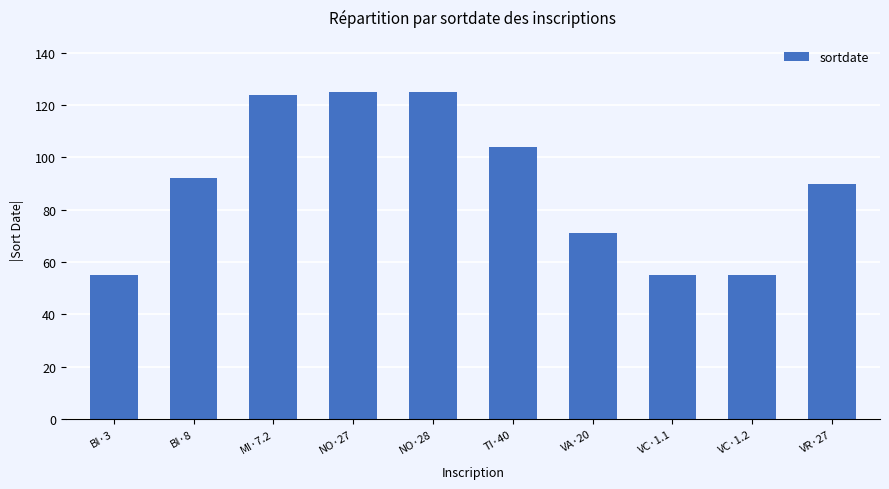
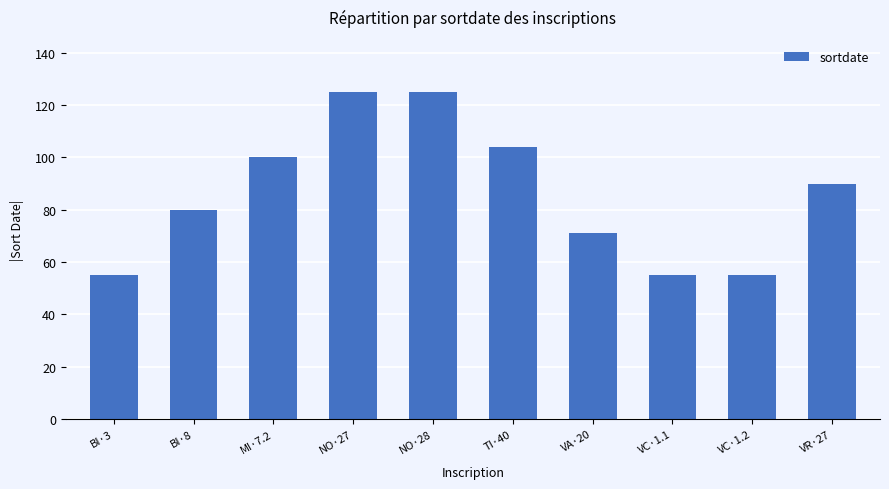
BI·8: 92 -> 80
MI·7.2: 124 -> 100
